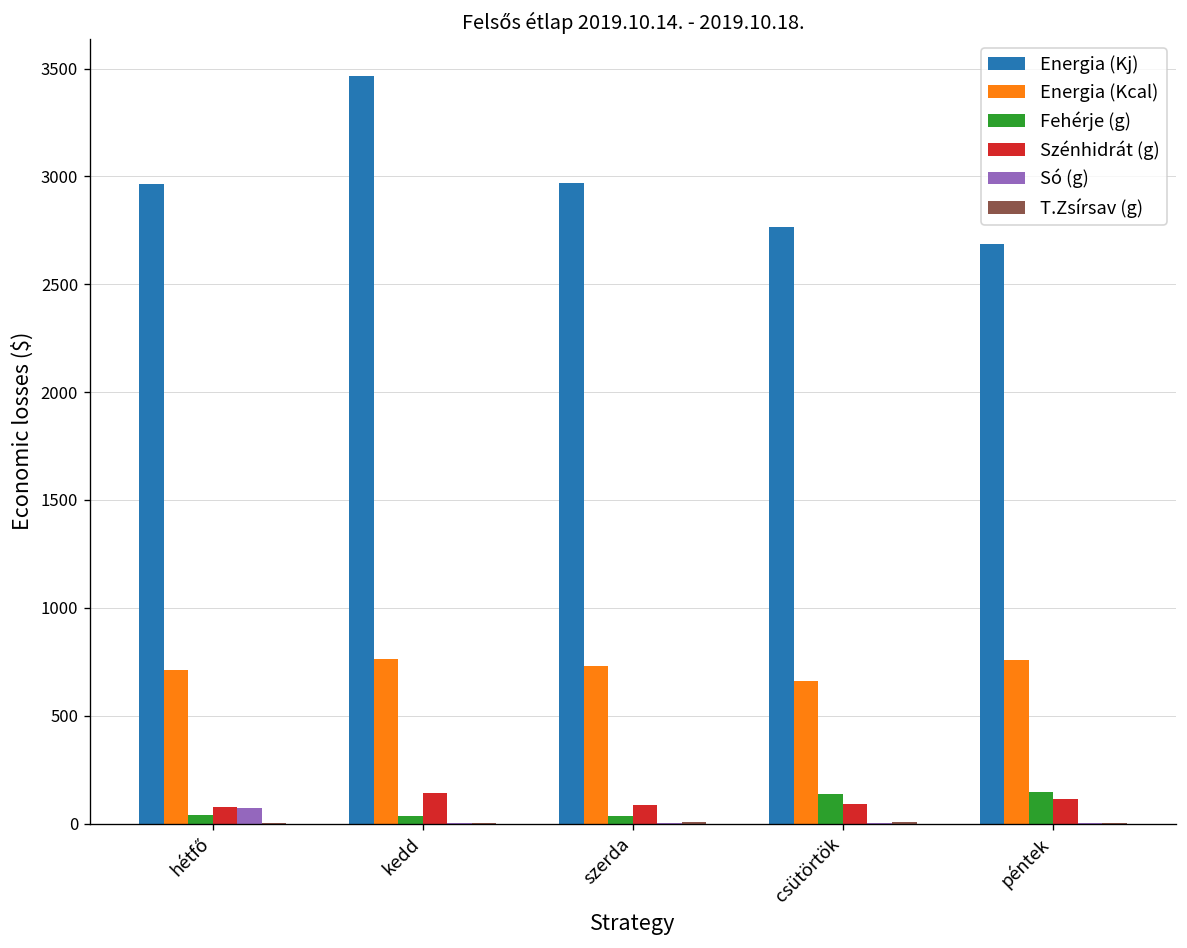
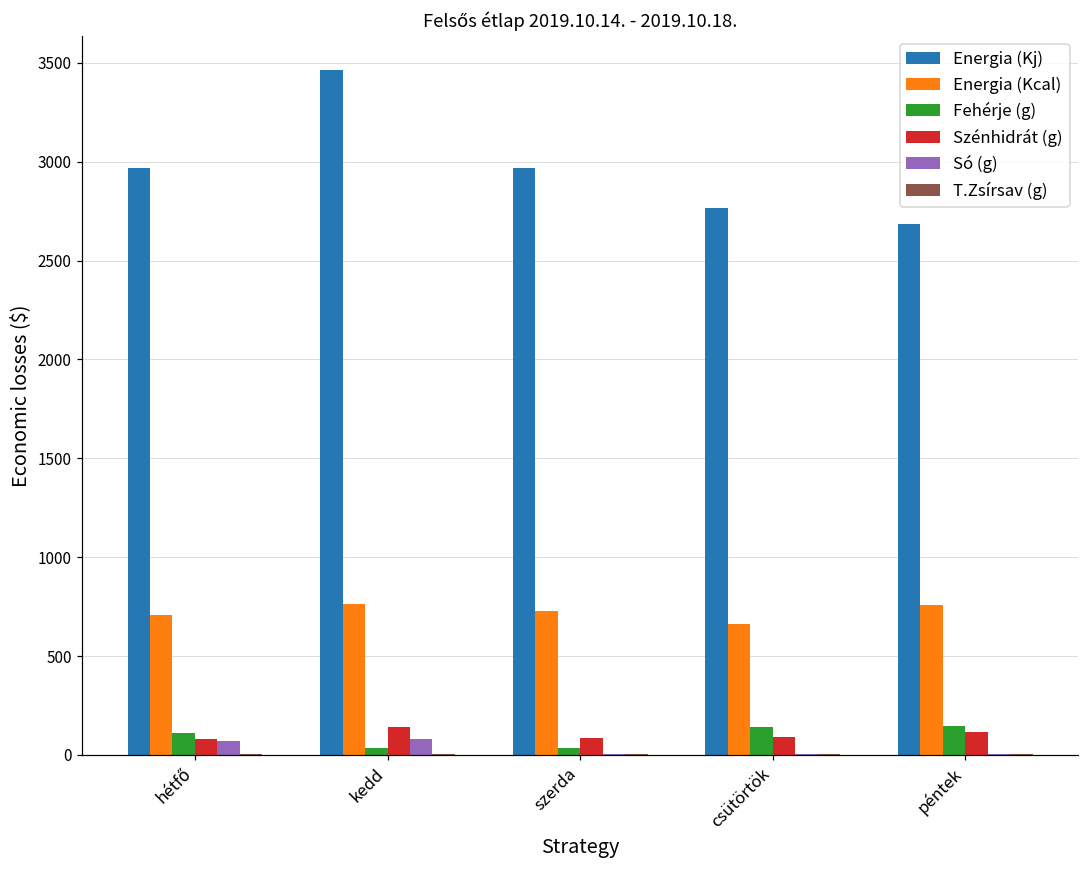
Fehérje (g), hétfő: 40 -> 110
Só (g), kedd: 0 -> 80
